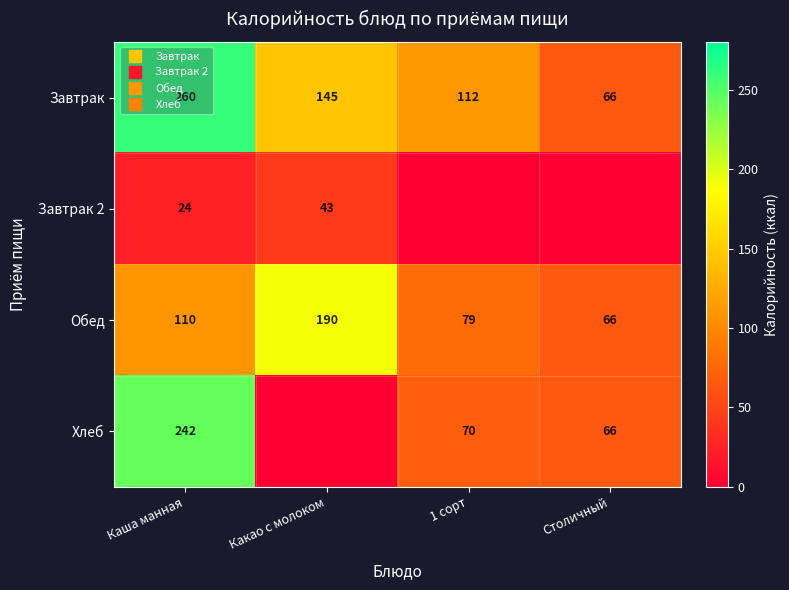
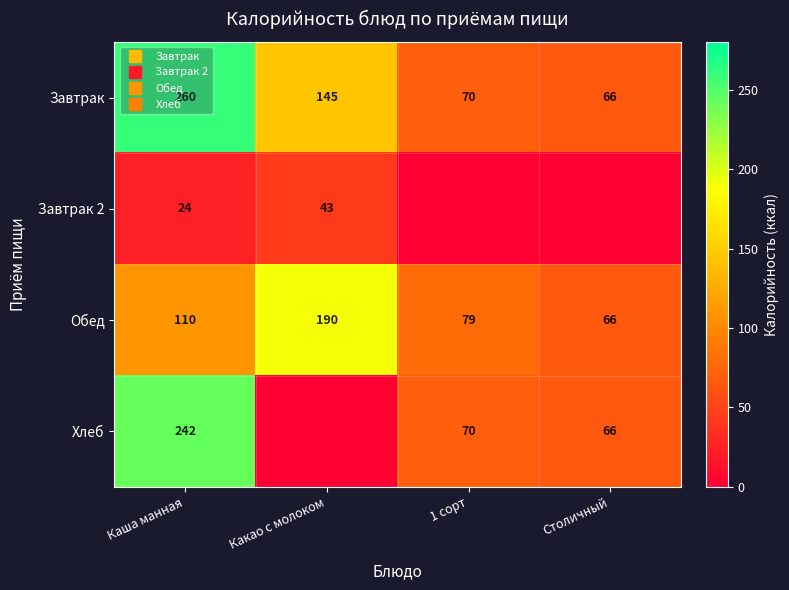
Завтрак, 1 сорт: 112 -> 70
